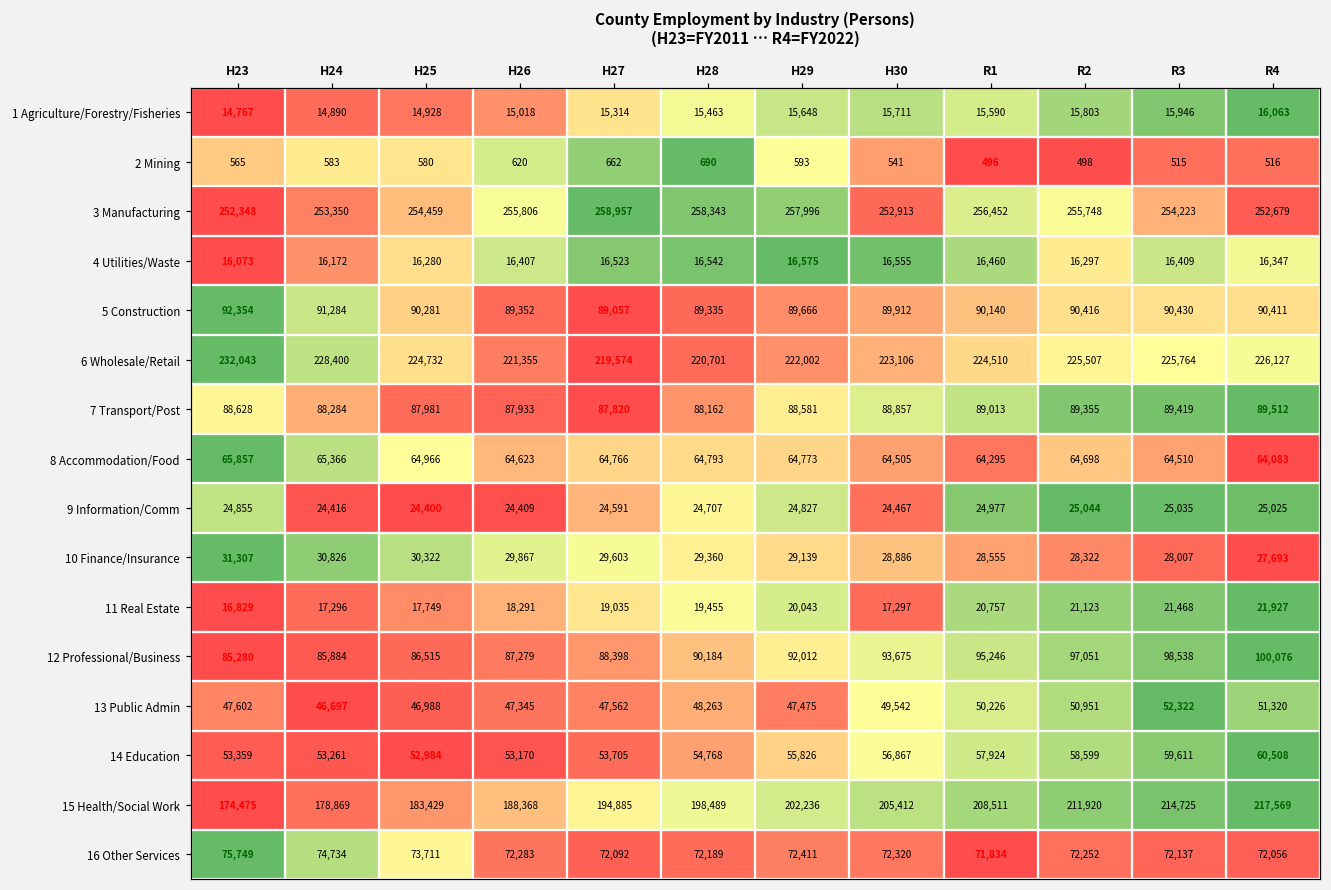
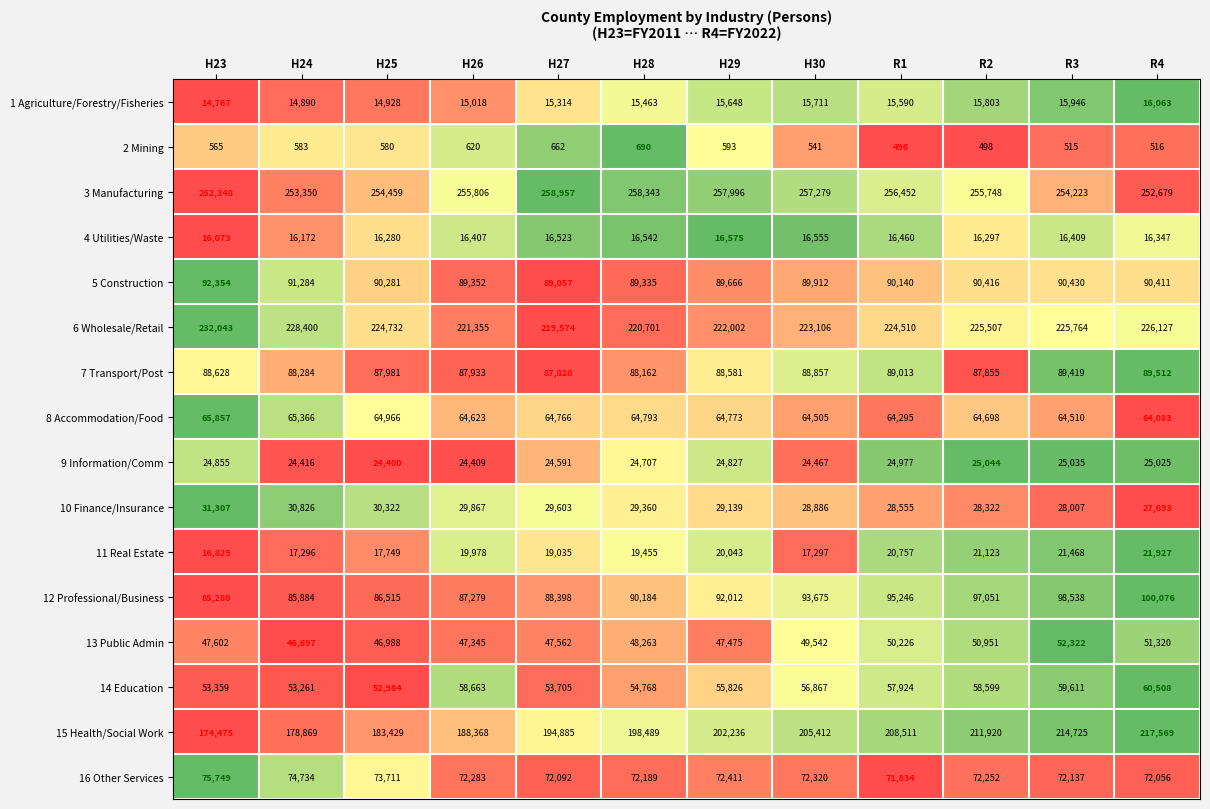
3 Manufacturing, H30: 252,913 -> 257,279
7 Transport/Post, R2: 89,355 -> 87,855
11 Real Estate, H26: 18,291 -> 19,978
14 Education, H26: 53,170 -> 58,663
